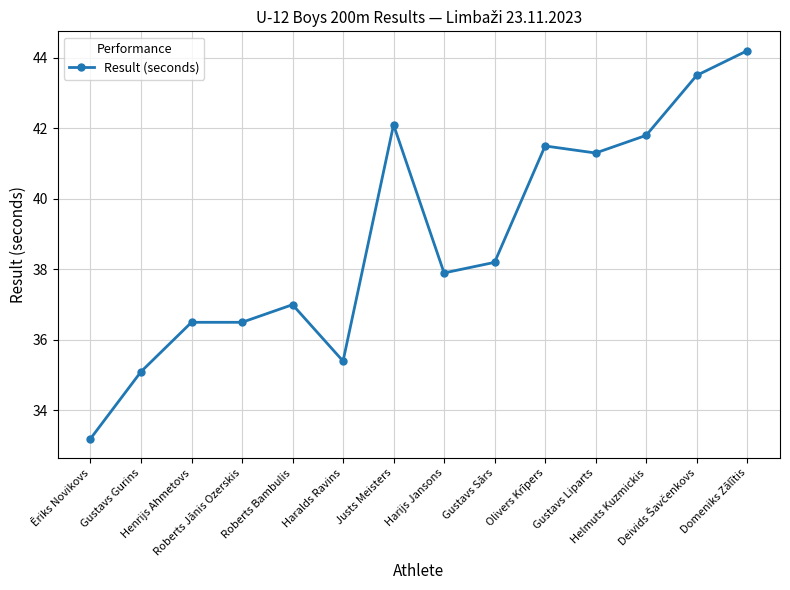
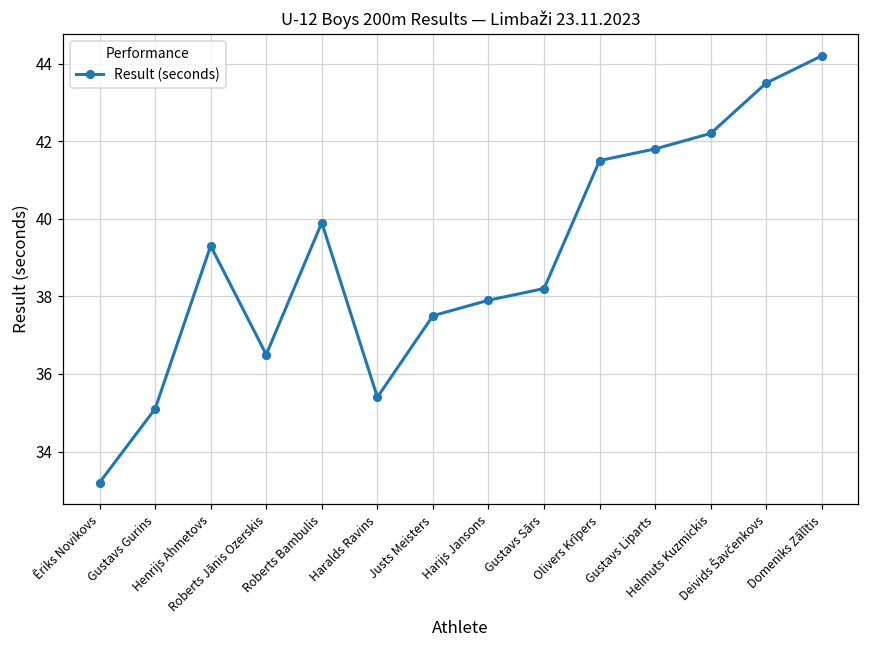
Henrijs Ahmetovs: 36.5 -> 39.3
Roberts Bambulis: 37.0 -> 39.9
Justs Meisters: 42.1 -> 37.5
Gustavs Liparts: 41.3 -> 41.8
Helmuts Kuzmickis: 41.8 -> 42.2
